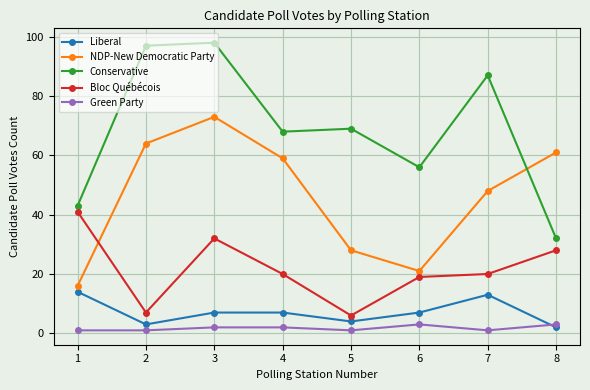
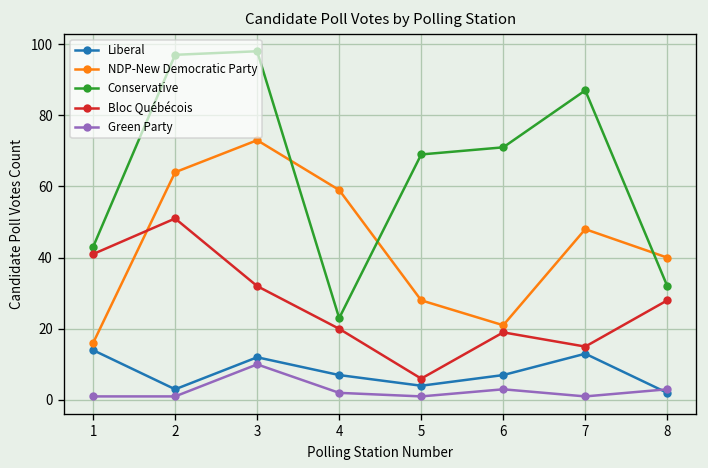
Bloc Québécois, 2: 7 -> 51
Liberal, 3: 7 -> 12
Green Party, 3: 2 -> 10
Conservative, 4: 68 -> 23
Conservative, 6: 56 -> 71
Bloc Québécois, 7: 20 -> 15
NDP-New Democratic Party, 8: 61 -> 40
